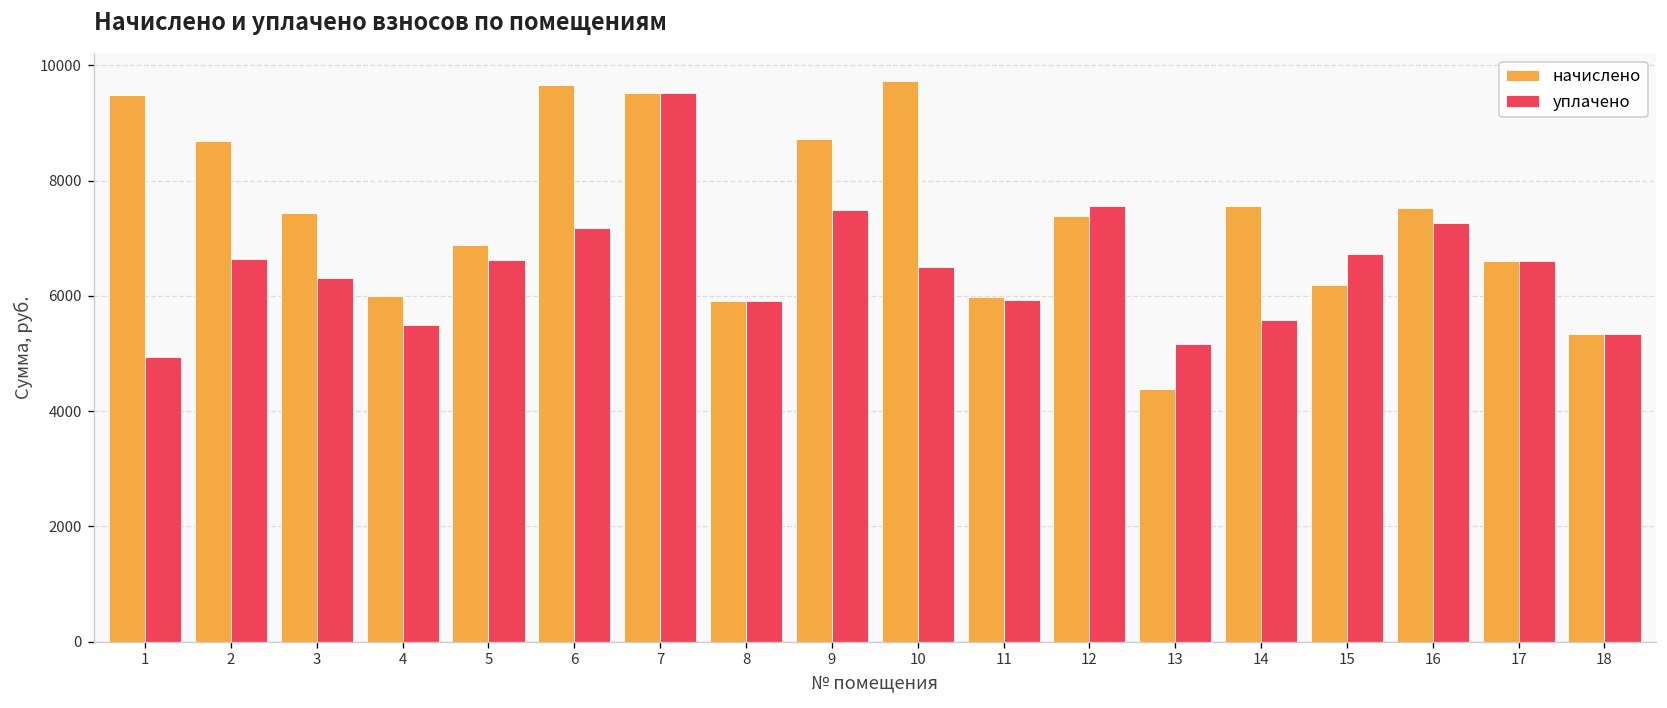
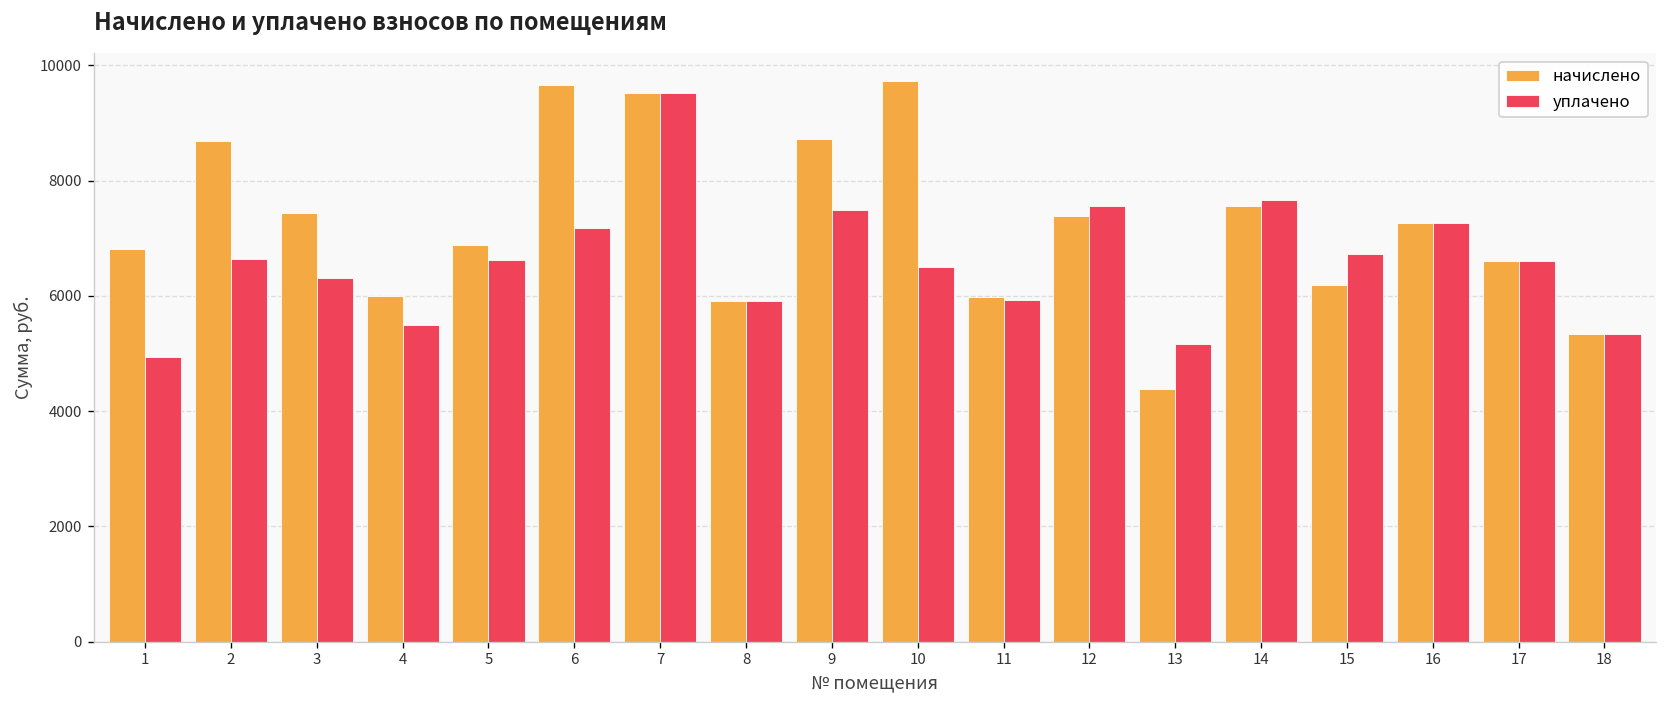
начислено, 1: 9500 -> 6800
уплачено, 14: 5600 -> 7700
начислено, 16: 7500 -> 7300
